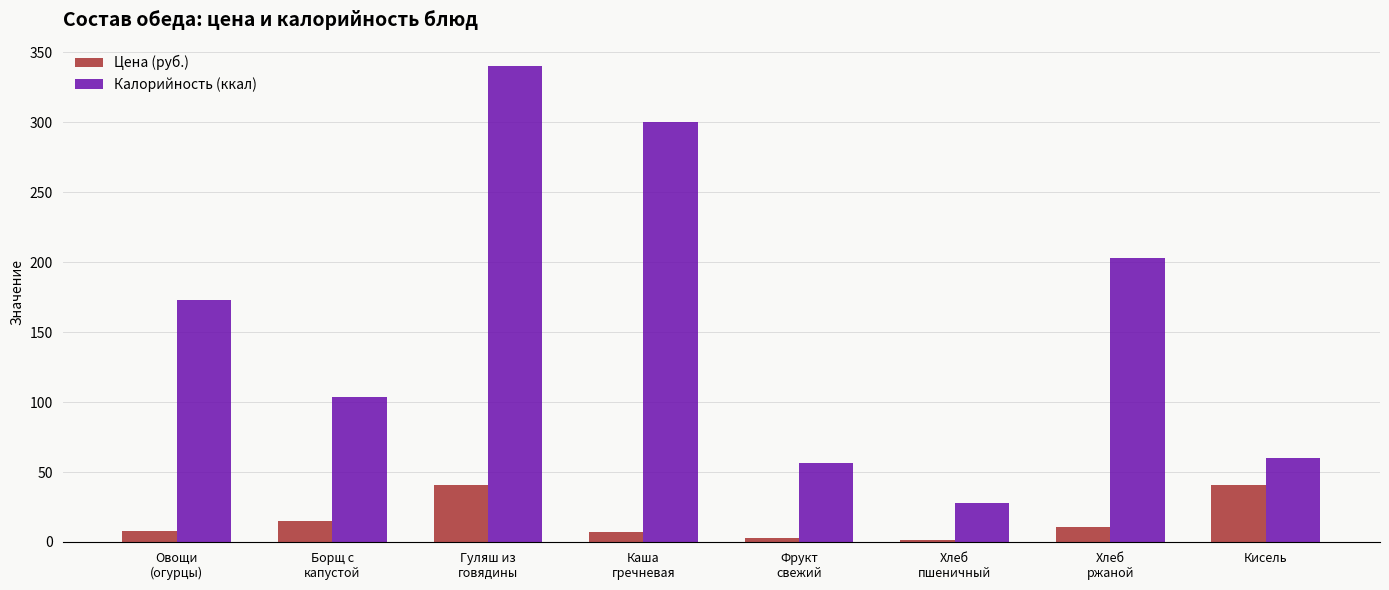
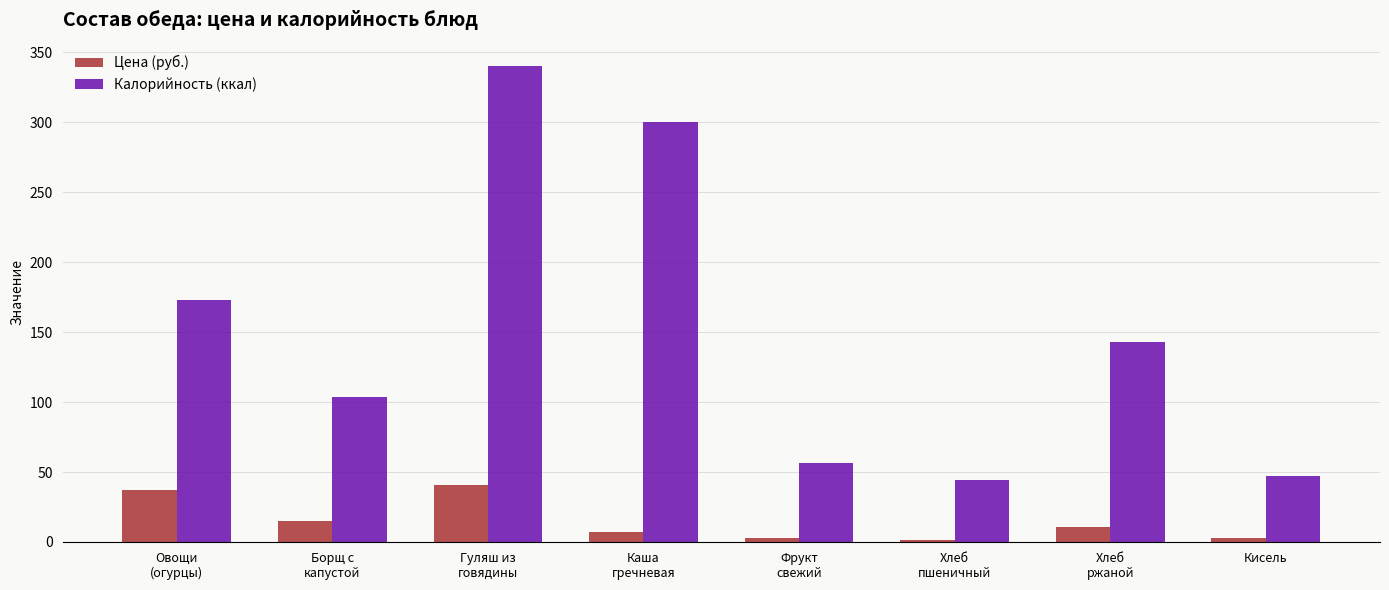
Цена (руб.), Овощи (огурцы): 8 -> 37
Калорийность (ккал), Хлеб пшеничный: 28 -> 45
Калорийность (ккал), Хлеб ржаной: 203 -> 143
Цена (руб.), Кисель: 41 -> 3
Калорийность (ккал), Кисель: 60 -> 47
